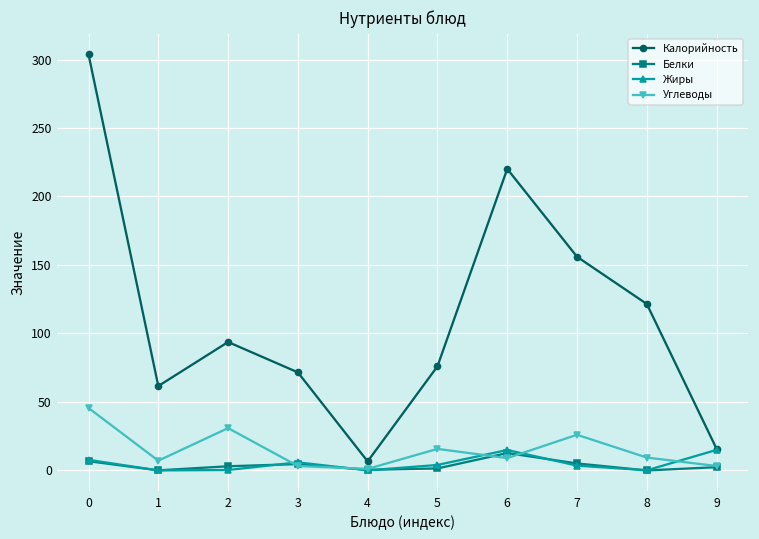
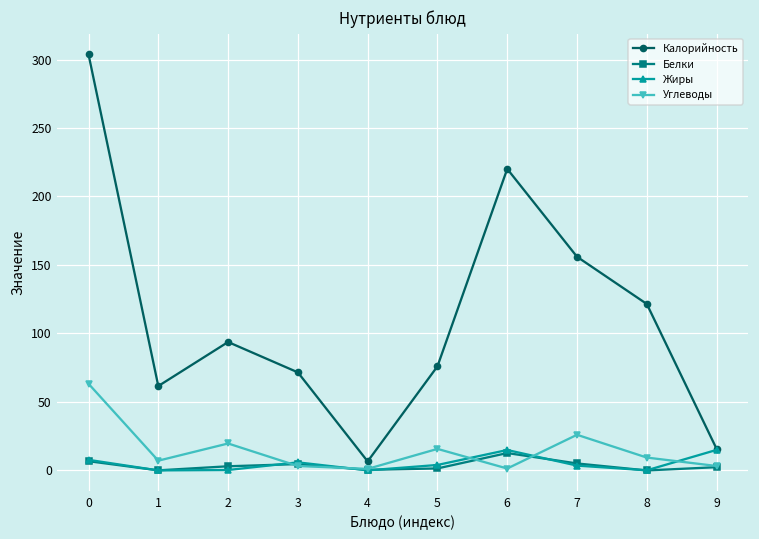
Углеводы, 0: 46 -> 63
Углеводы, 2: 31 -> 20
Углеводы, 6: 9 -> 1
